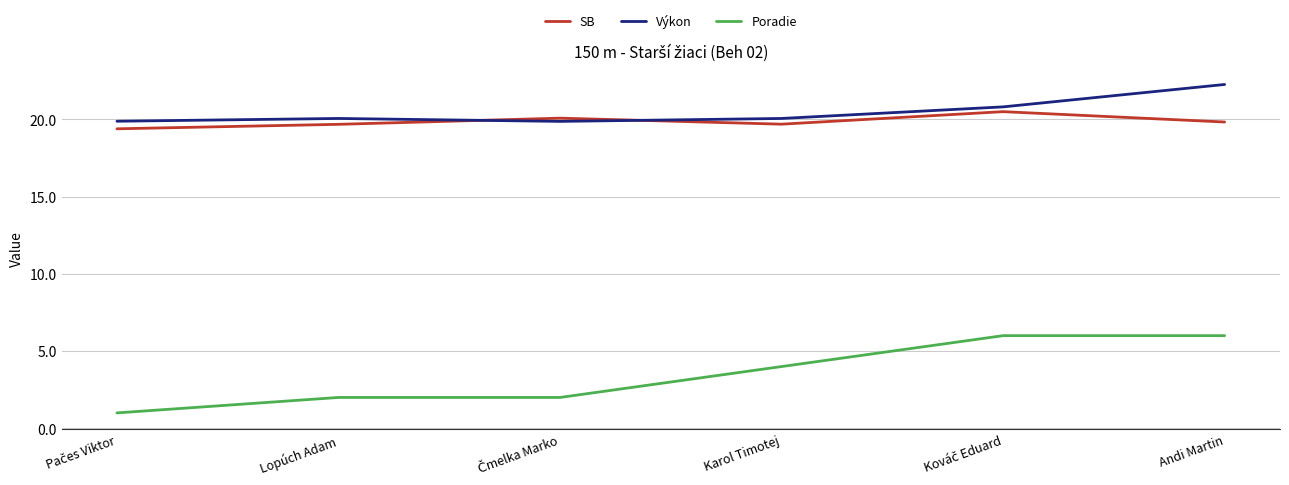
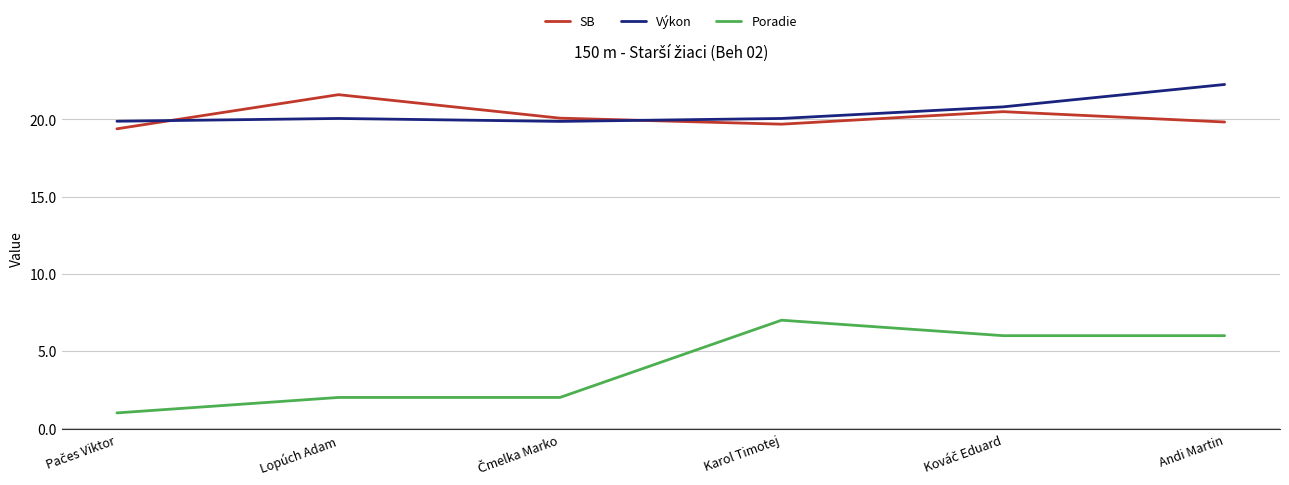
SB, Lopúch Adam: 19.7 -> 21.6
Poradie, Karol Timotej: 4 -> 7
